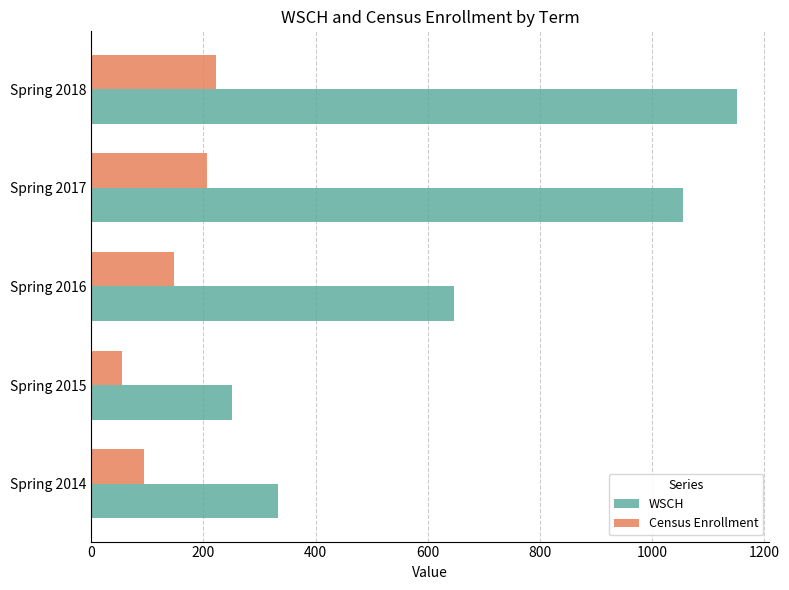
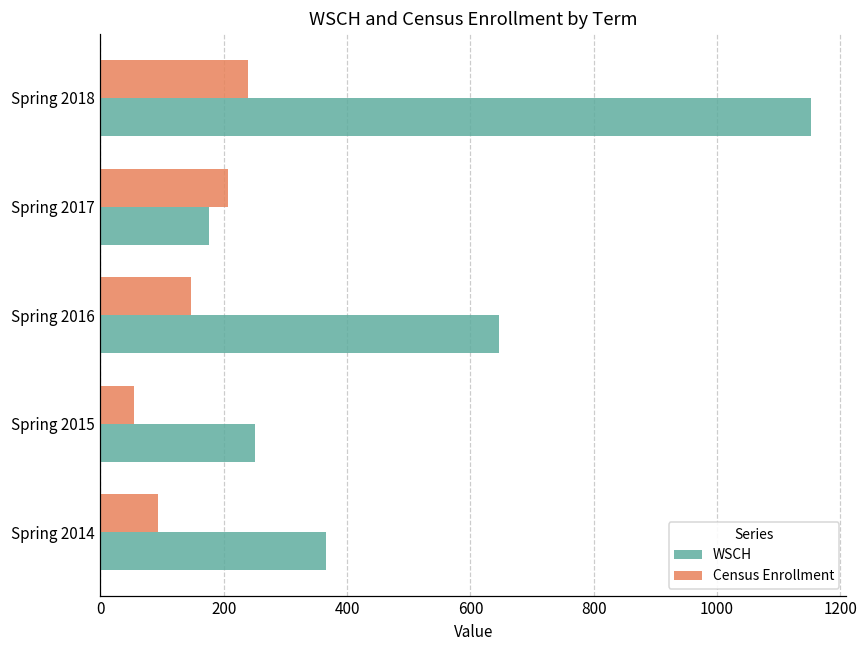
Census Enrollment, Spring 2018: 220 -> 240
WSCH, Spring 2017: 1060 -> 180
WSCH, Spring 2014: 330 -> 370
